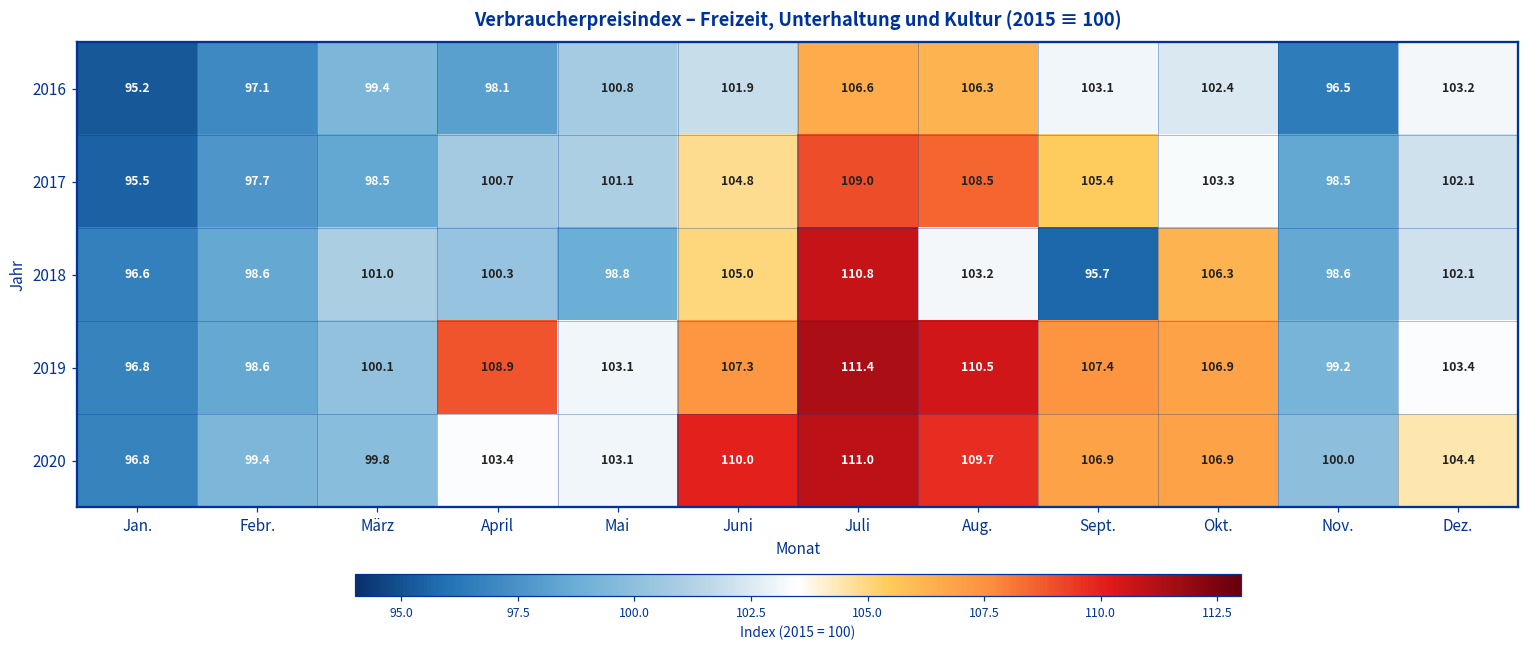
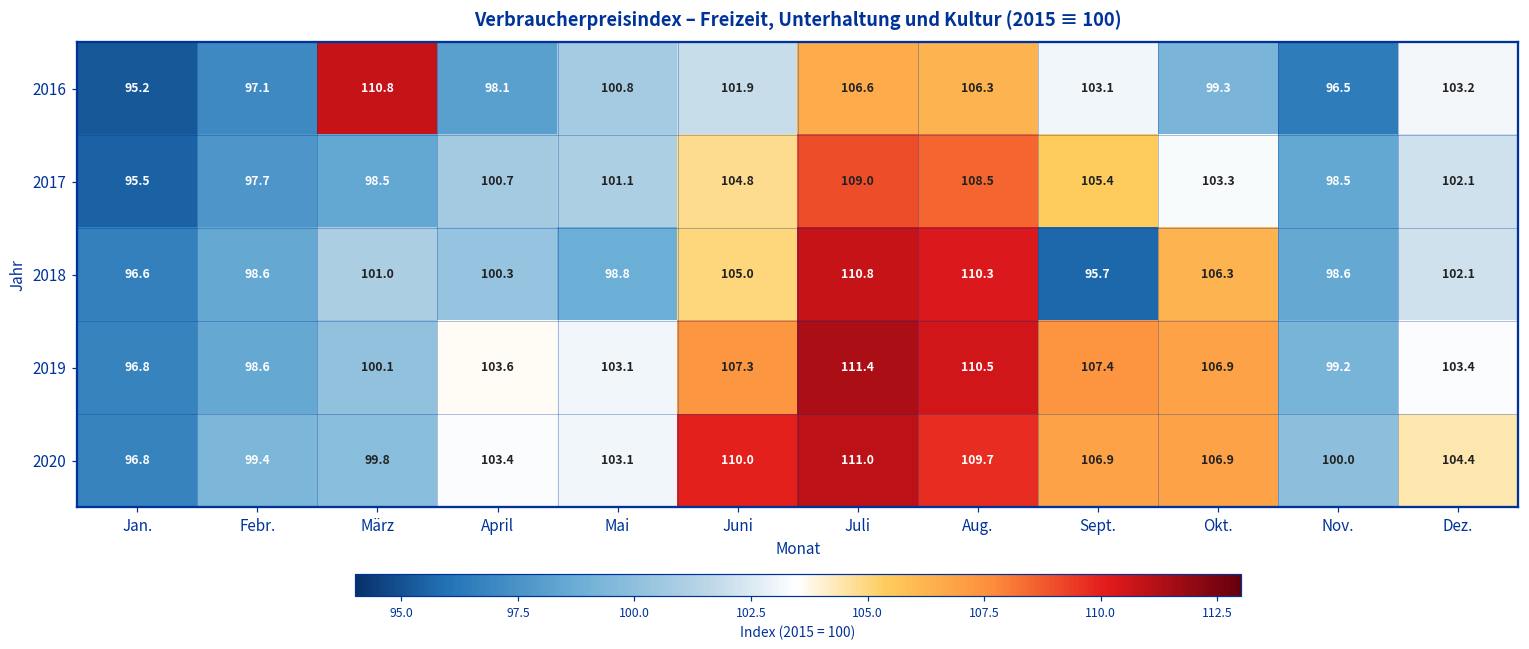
2016, März: 99.4 -> 110.8
2016, Okt.: 102.4 -> 99.3
2018, Aug.: 103.2 -> 110.3
2019, April: 108.9 -> 103.6
